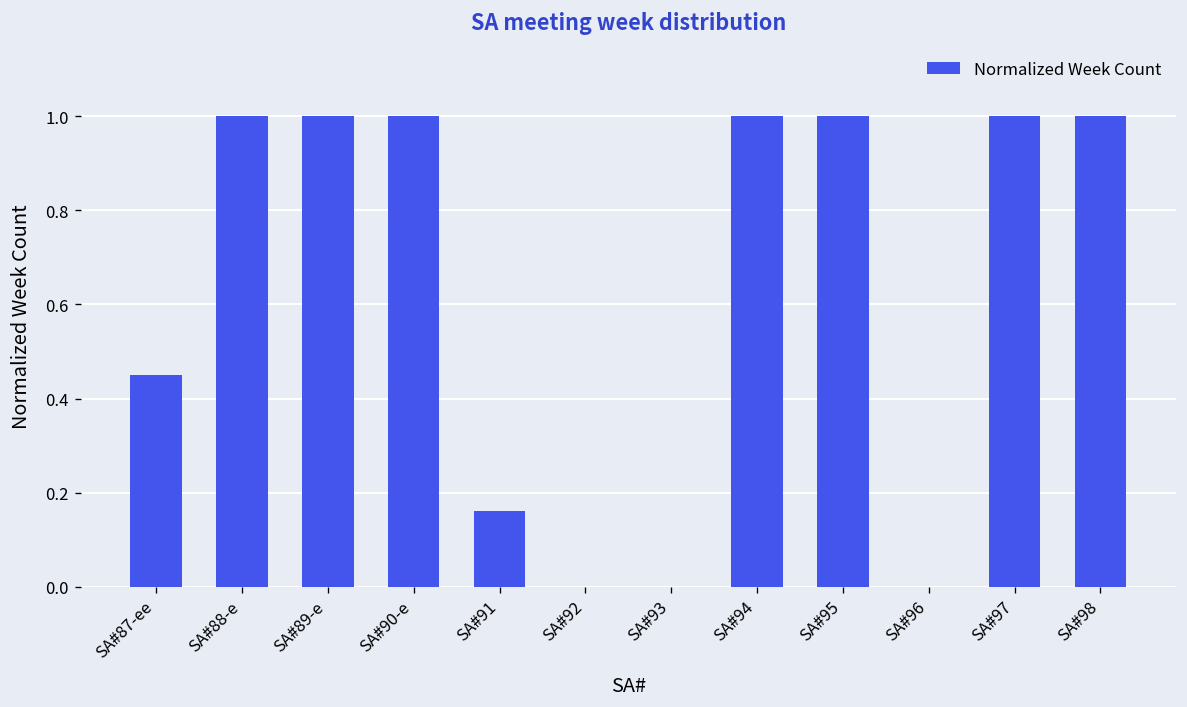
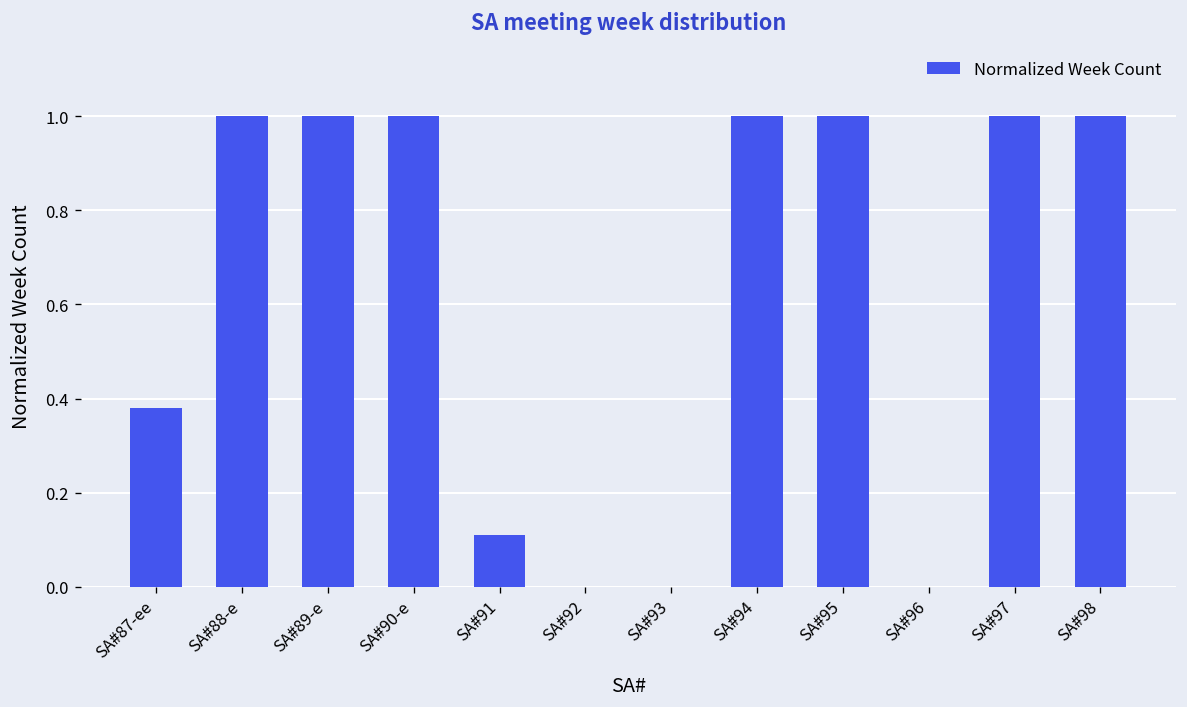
SA#87-ee: 0.45 -> 0.38
SA#91: 0.16 -> 0.11
